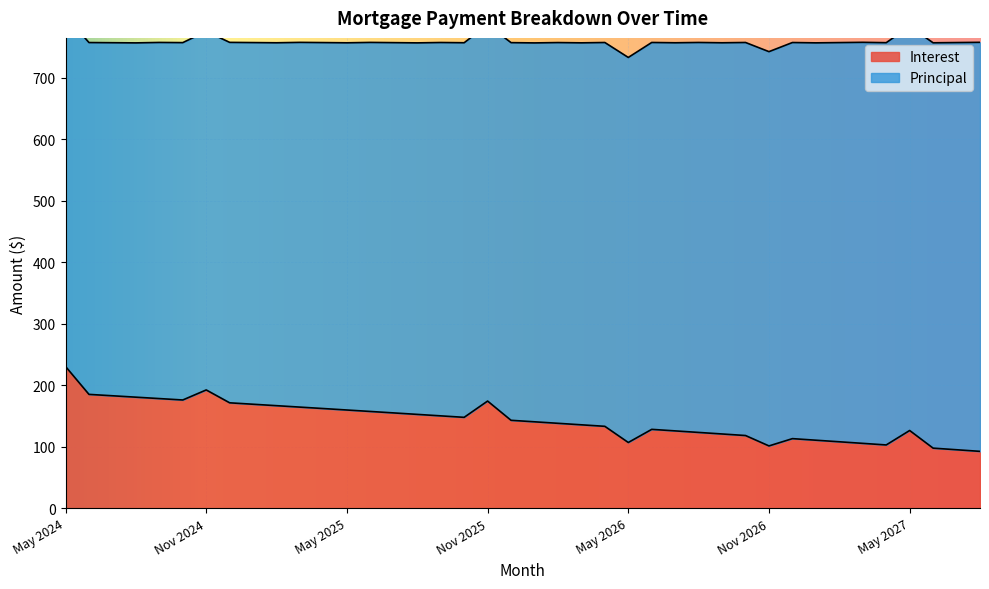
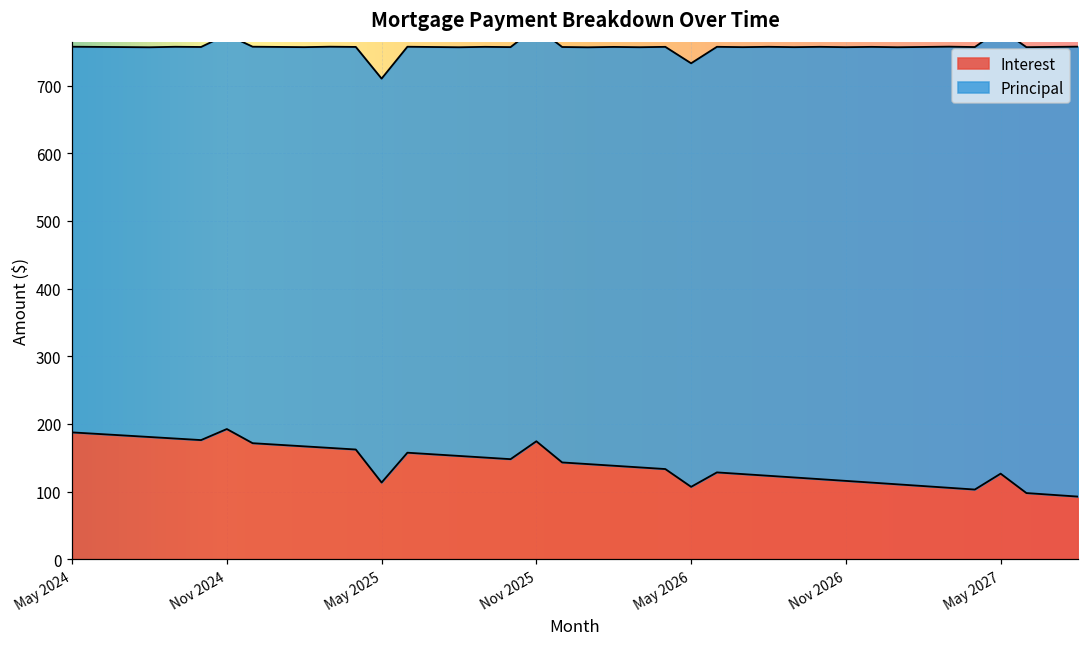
Interest, May 2024: 230 -> 190
Interest, May 2025: 160 -> 110
Interest, Nov 2026: 100 -> 120
